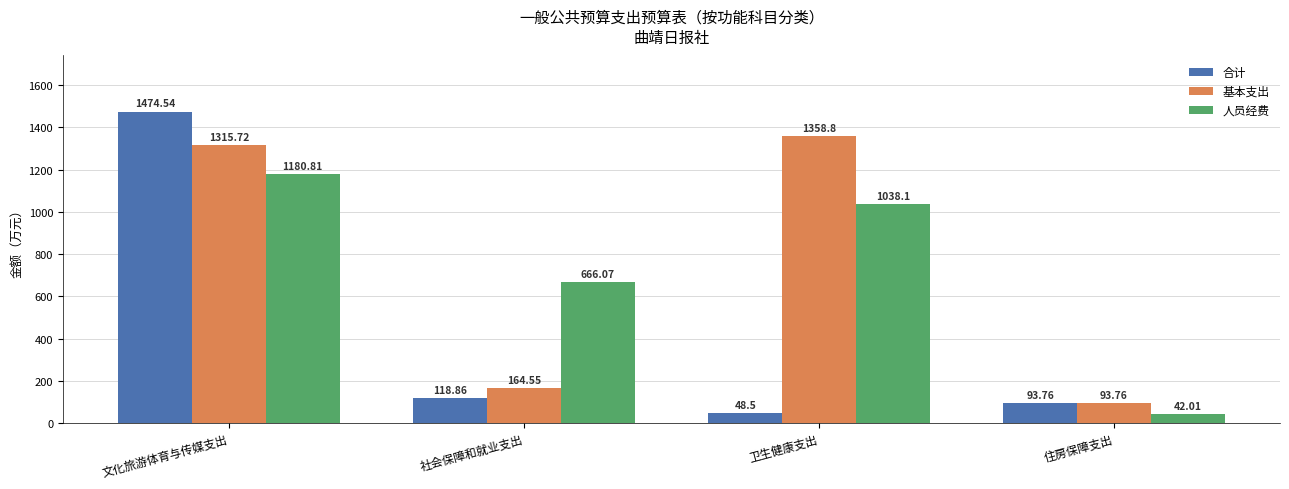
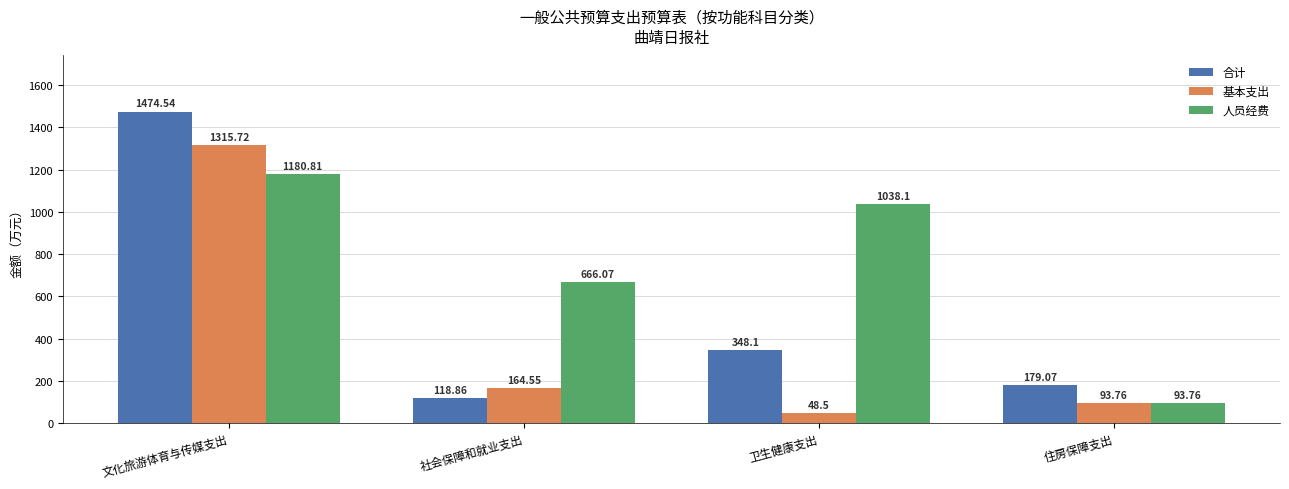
合计, 卫生健康支出: 48.5 -> 348.1
基本支出, 卫生健康支出: 1358.8 -> 48.5
合计, 住房保障支出: 93.76 -> 179.07
人员经费, 住房保障支出: 42.01 -> 93.76
